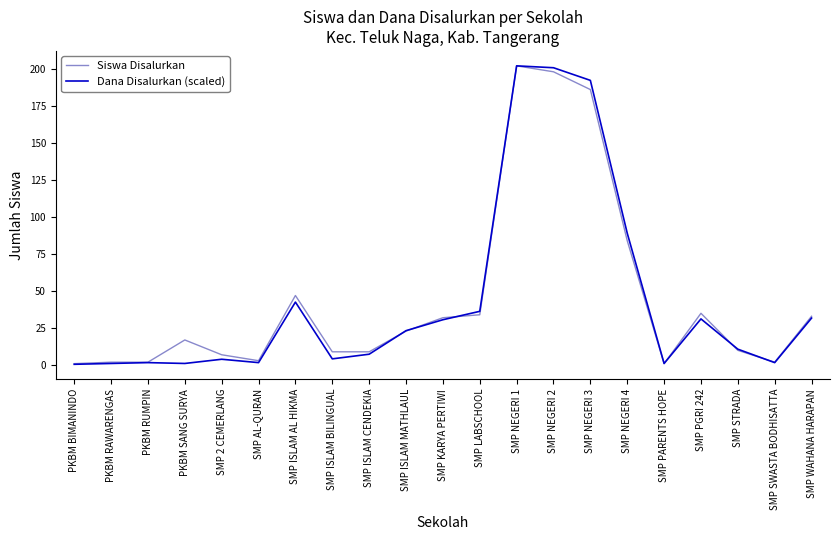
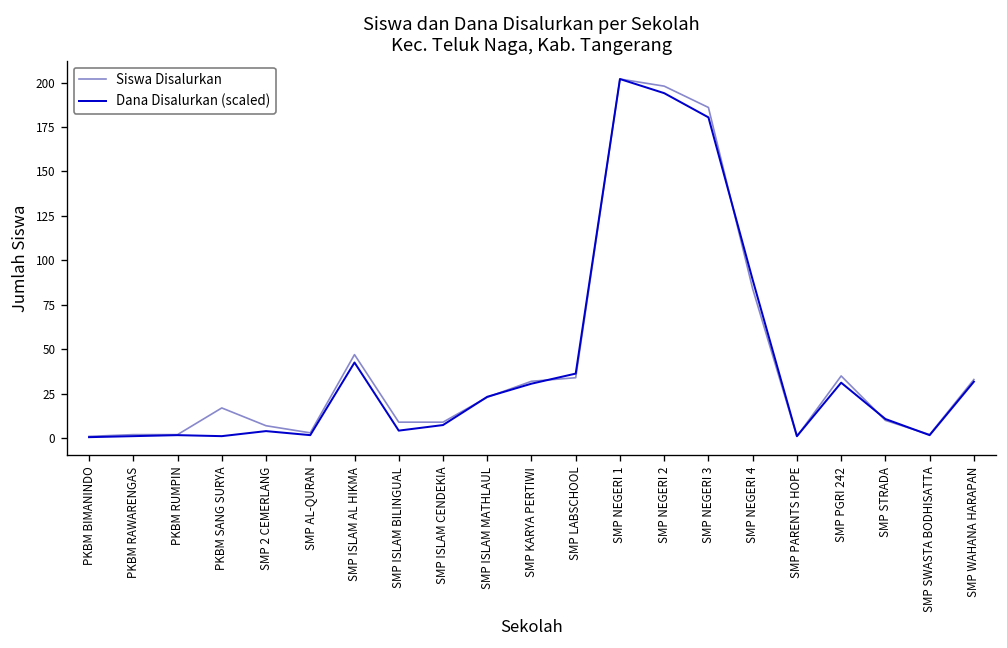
Dana Disalurkan (scaled), SMP NEGERI 2: 201 -> 194
Dana Disalurkan (scaled), SMP NEGERI 3: 192 -> 180
